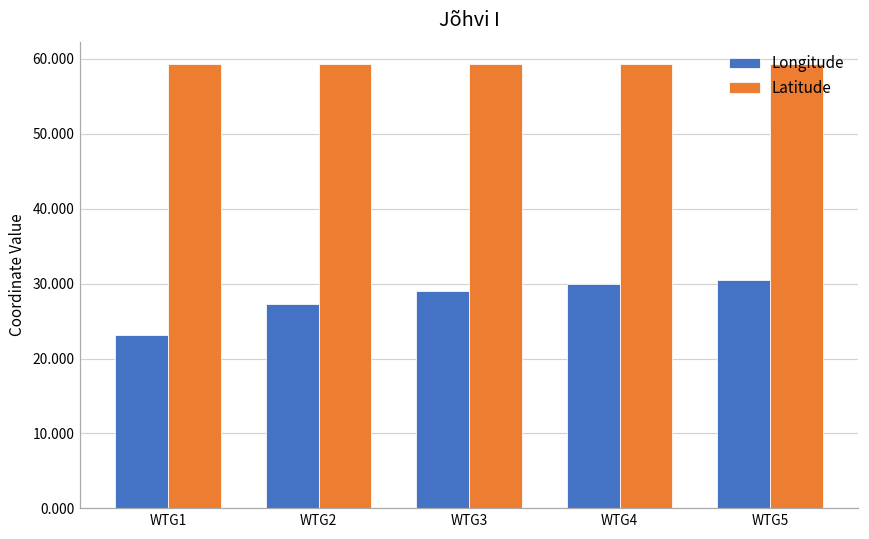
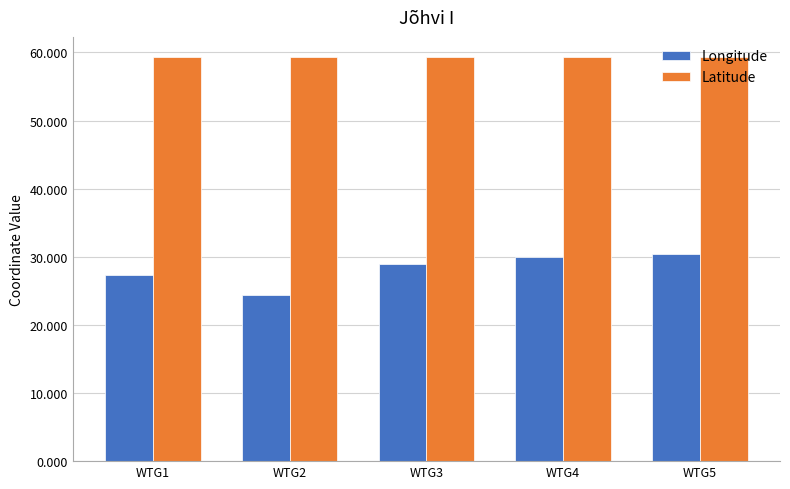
Longitude, WTG1: 23 -> 27
Longitude, WTG2: 27 -> 24
